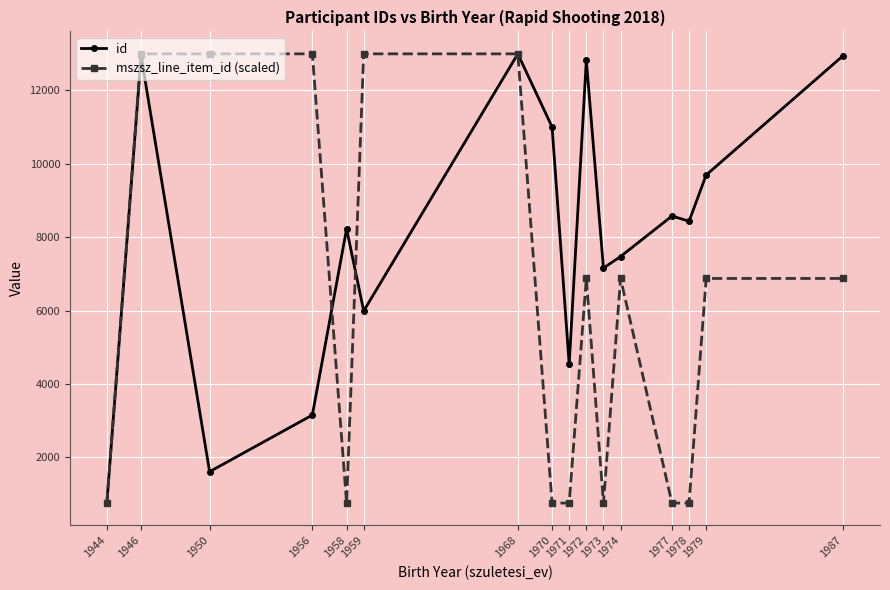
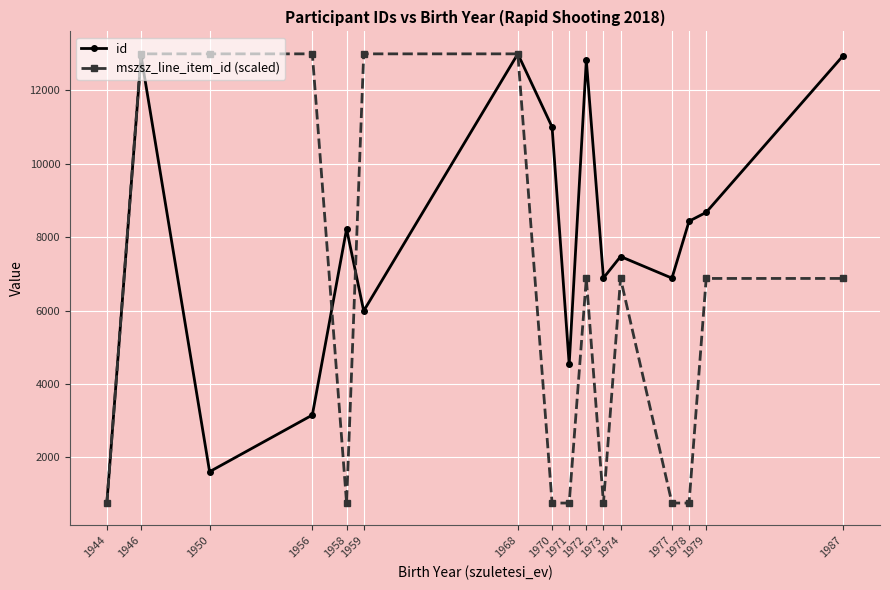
id, 1973: 7200 -> 6900
id, 1977: 8600 -> 6900
id, 1979: 9700 -> 8700
